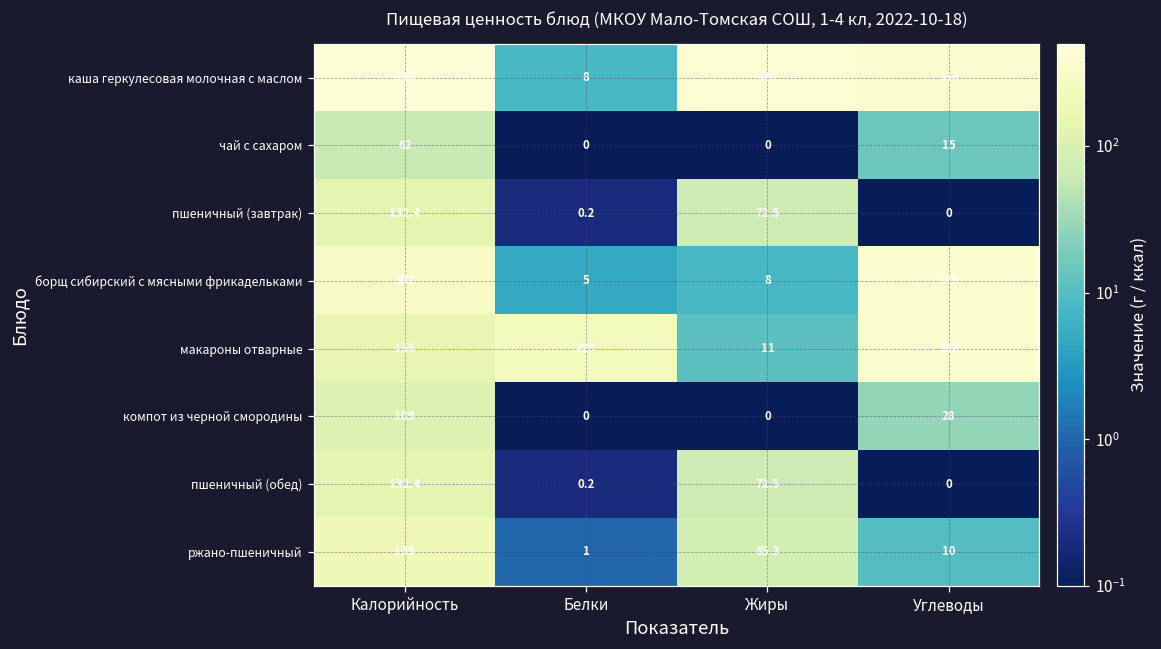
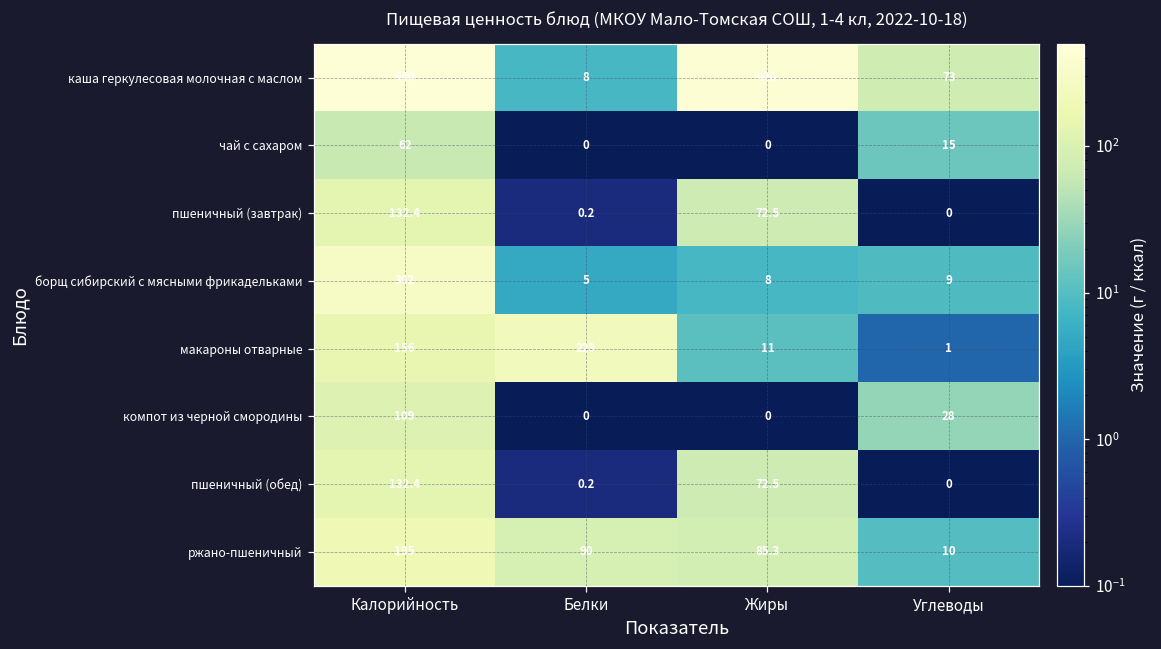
каша геркулесовая молочная с маслом, Углеводы: 356 -> 73
борщ сибирский с мясными фрикадельками, Углеводы: 379 -> 9
макароны отварные, Углеводы: 382 -> 1
ржано-пшеничный, Белки: 1 -> 90
